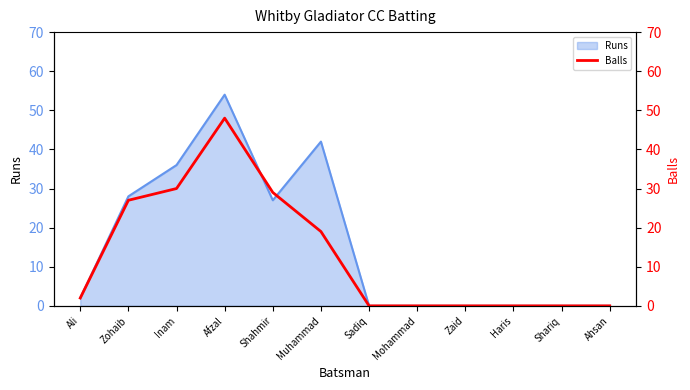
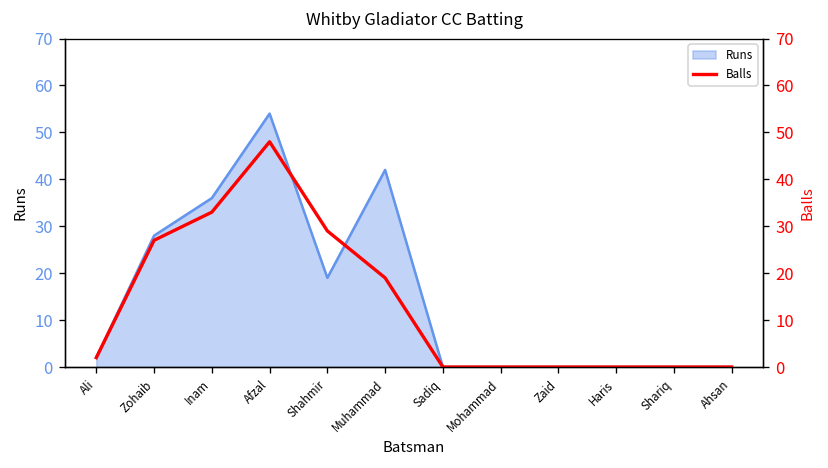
Runs, Shahmir: 27 -> 19
Balls, Inam: 30 -> 33
